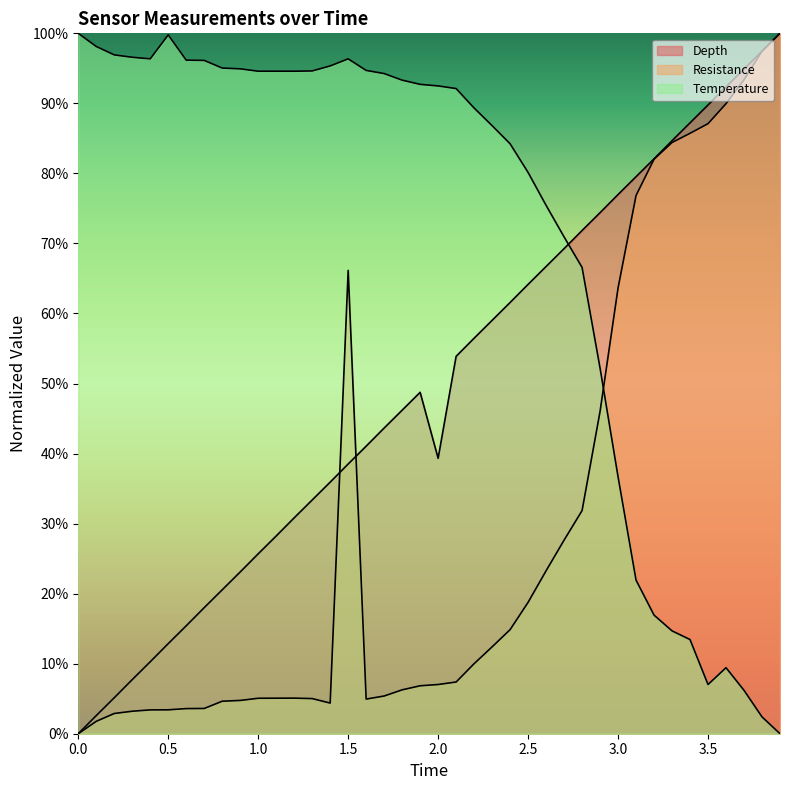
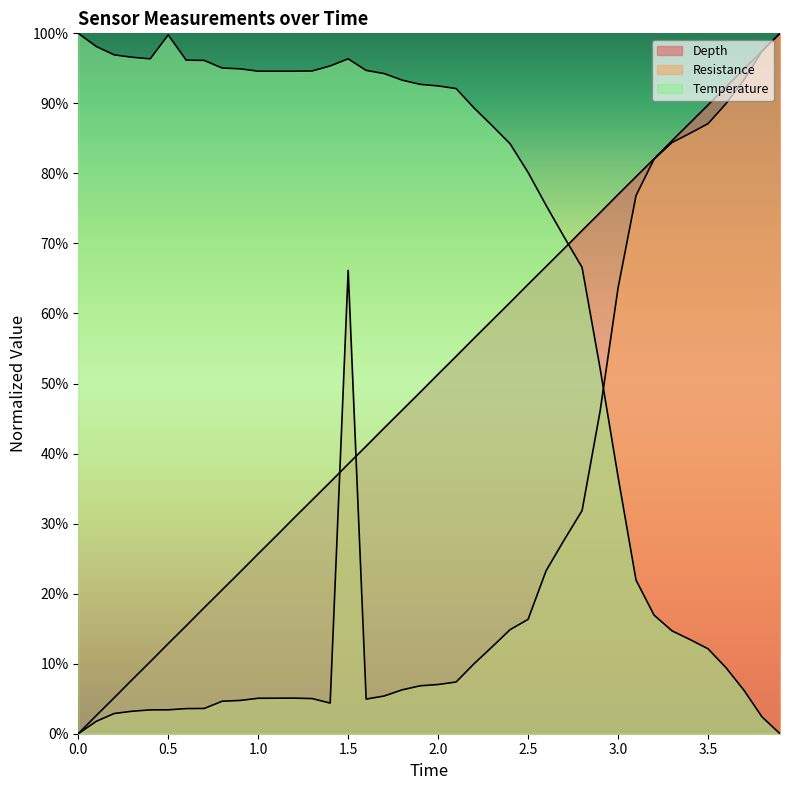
Depth, 2.0: 39% -> 51%
Resistance, 2.5: 19% -> 16%
Temperature, 3.5: 7% -> 12%
